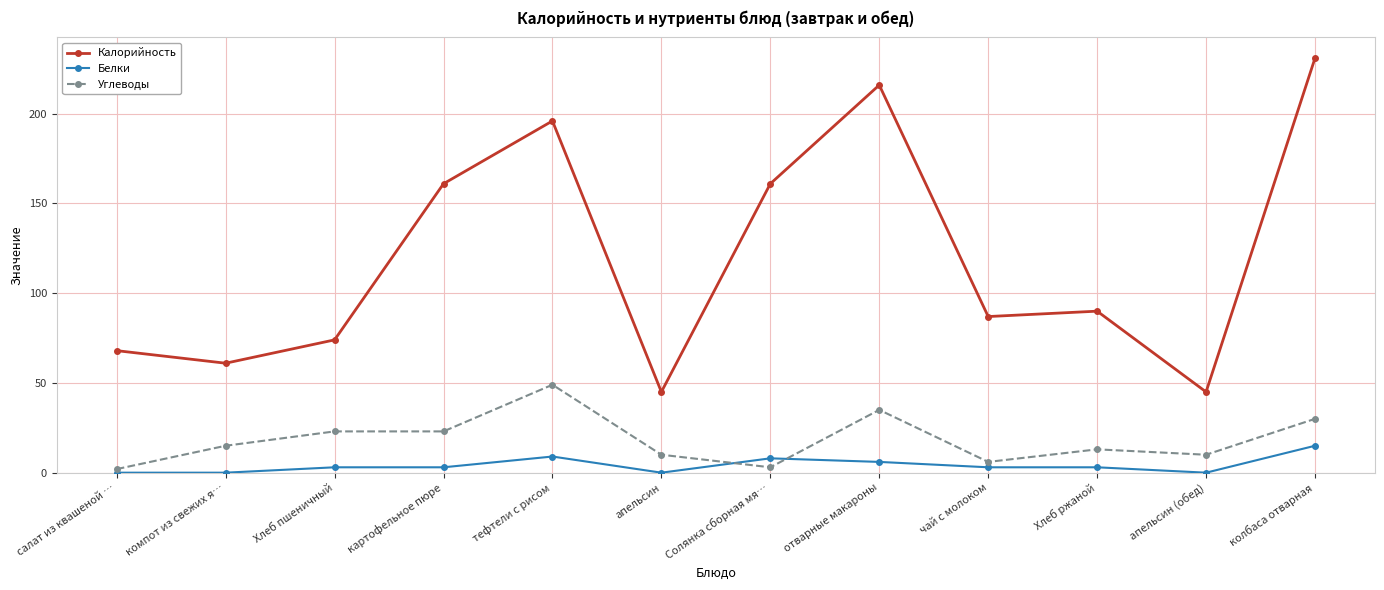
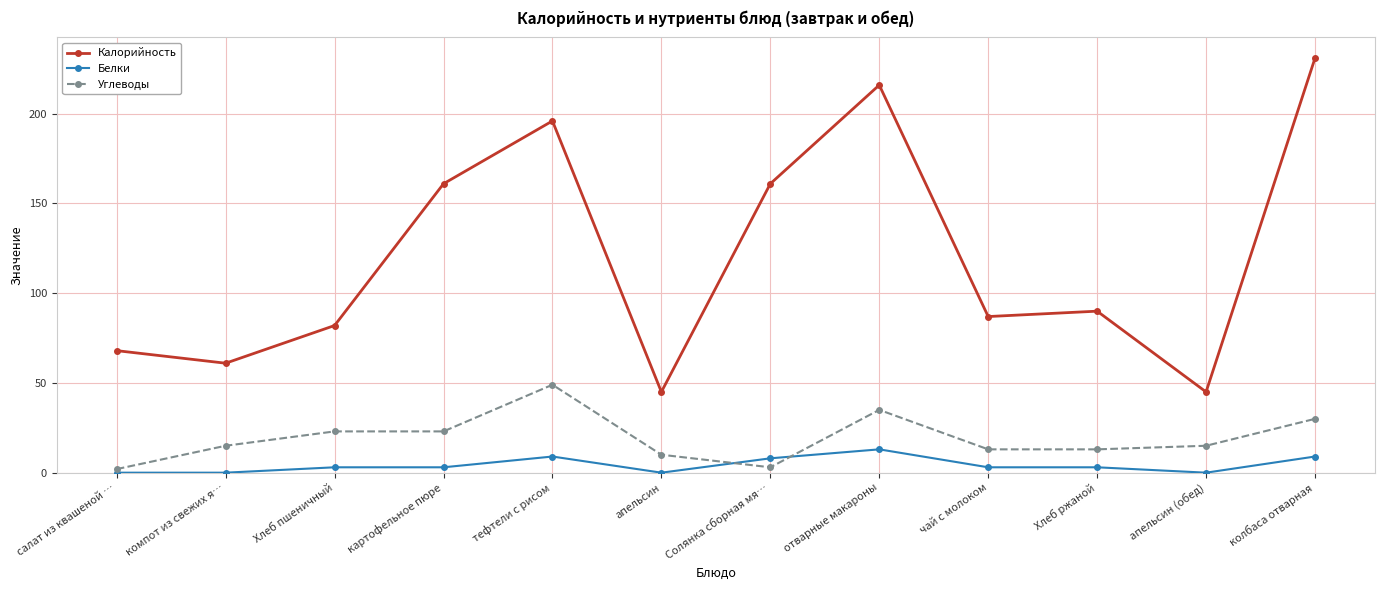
Калорийность, Хлеб пшеничный: 74 -> 82
Белки, отварные макароны: 6 -> 13
Углеводы, чай с молоком: 6 -> 13
Углеводы, апельсин (обед): 10 -> 15
Белки, колбаса отварная: 15 -> 9
